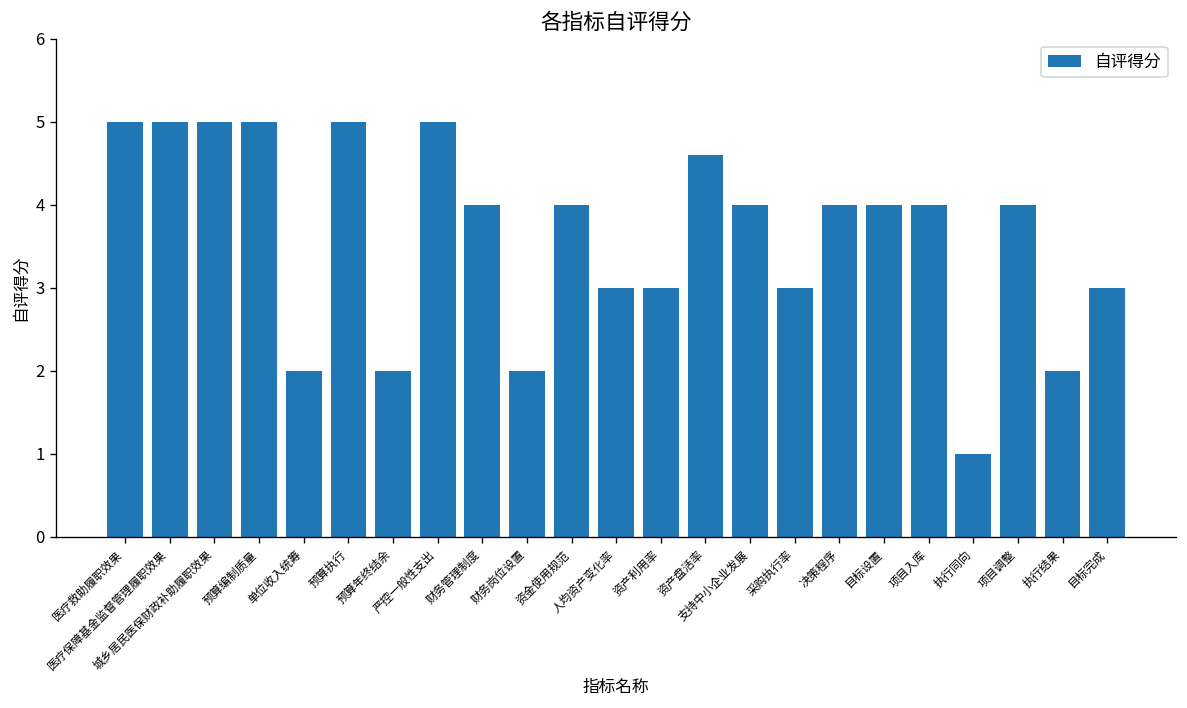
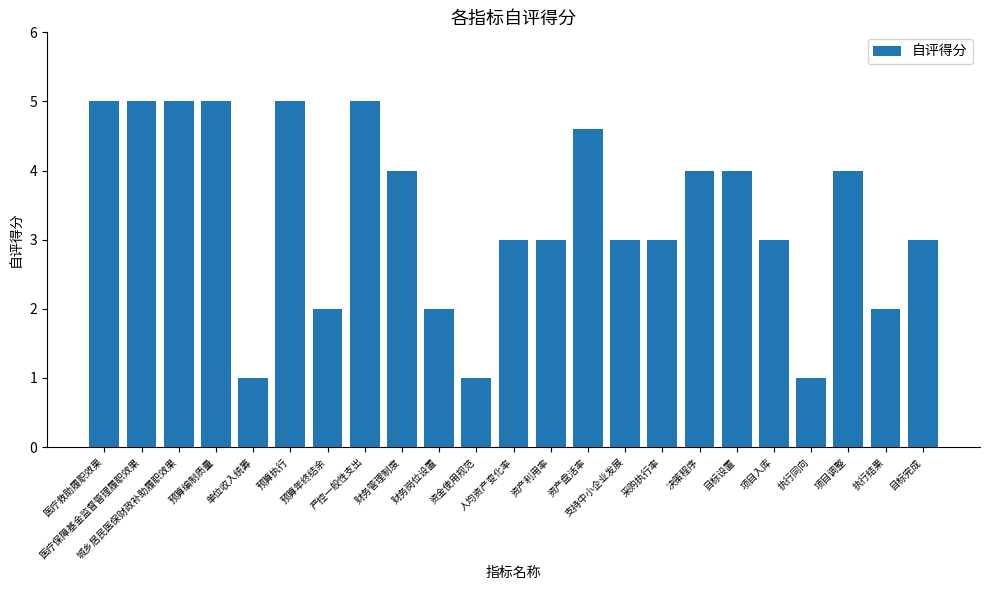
单位收入统筹: 2 -> 1
资金使用规范: 4 -> 1
支持中小企业发展: 4 -> 3
项目入库: 4 -> 3
